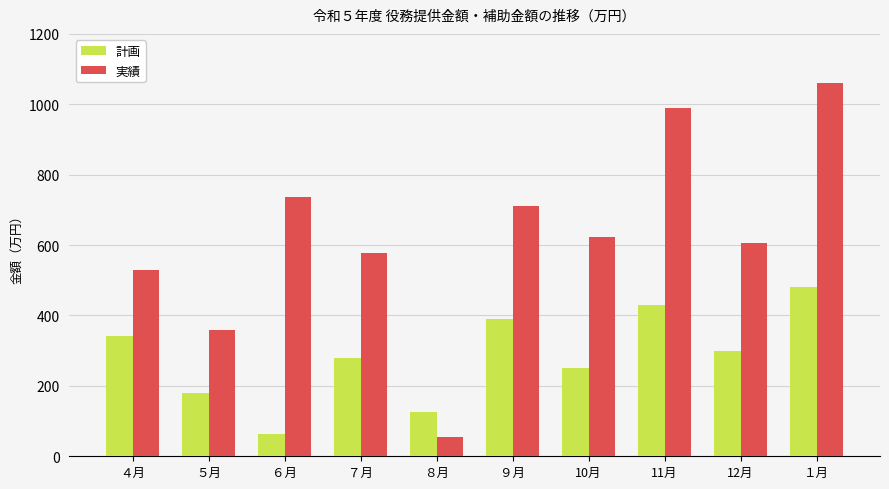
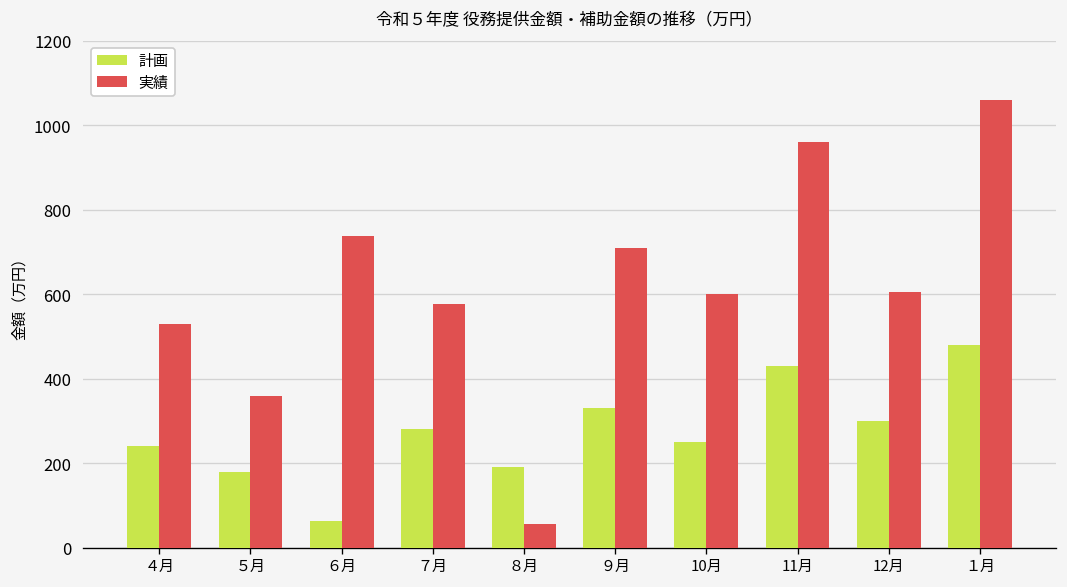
計画, ４月: 340 -> 240
計画, ８月: 130 -> 190
計画, ９月: 390 -> 330
実績, 10月: 620 -> 600
実績, 11月: 990 -> 960
